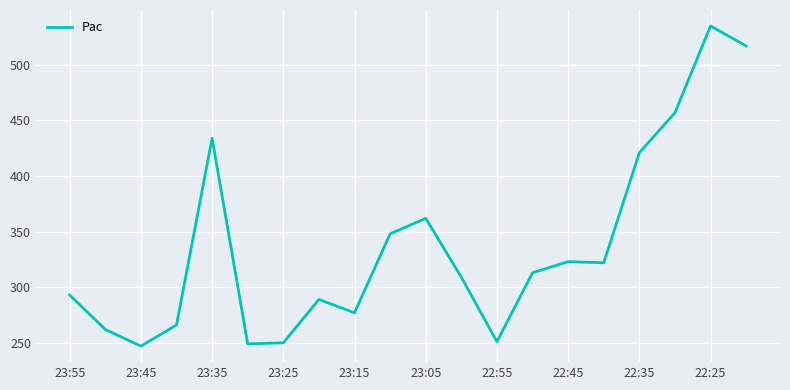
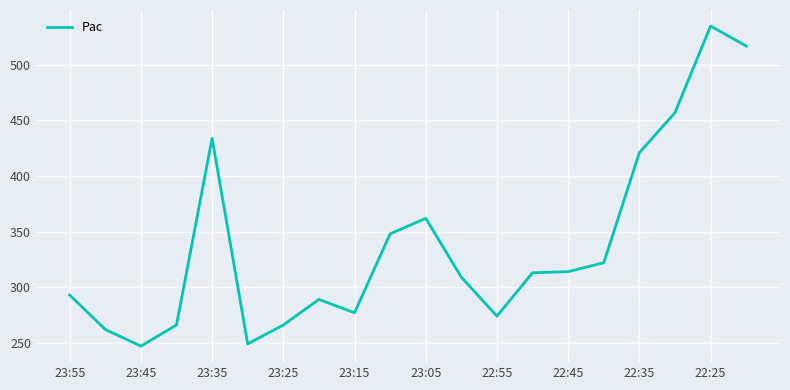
23:25: 250 -> 266
22:55: 251 -> 274
22:45: 323 -> 314
